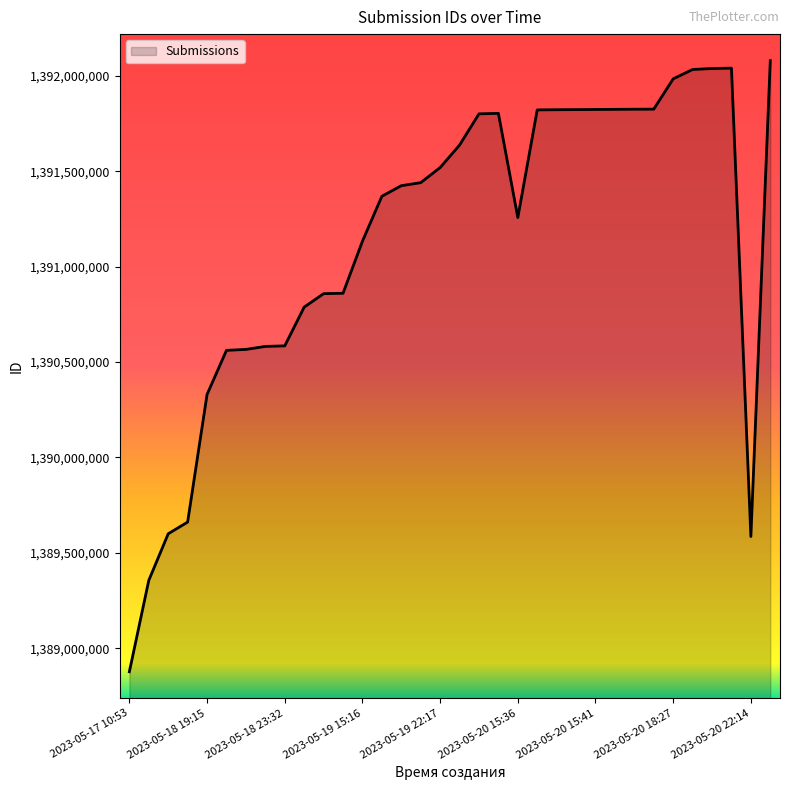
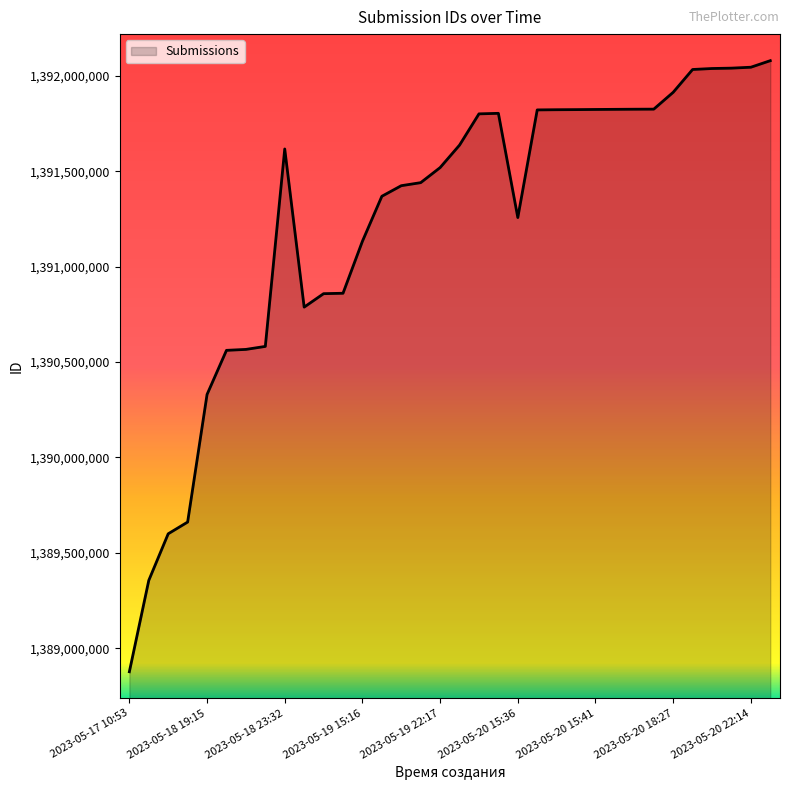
2023-05-18 23:32: 1,390,580,000 -> 1,391,620,000
2023-05-20 18:27: 1,391,980,000 -> 1,391,910,000
2023-05-20 22:14: 1,389,590,000 -> 1,392,050,000
